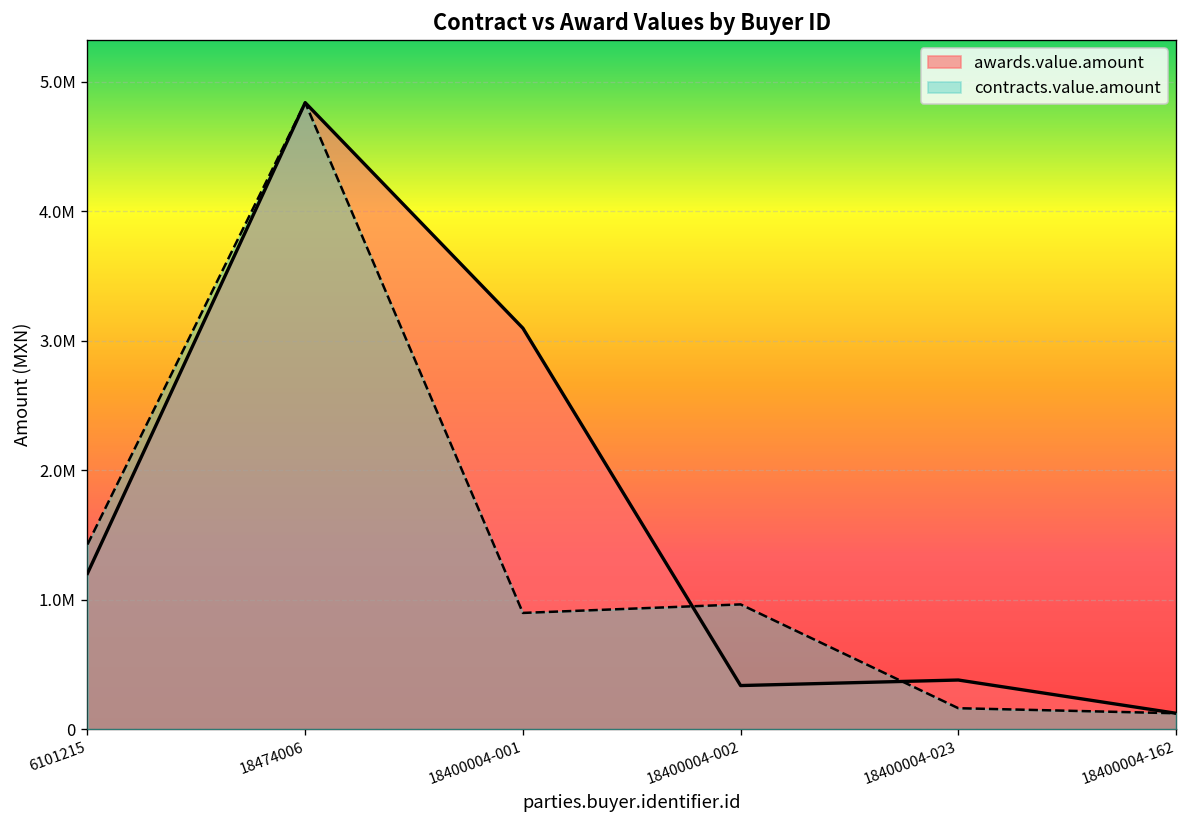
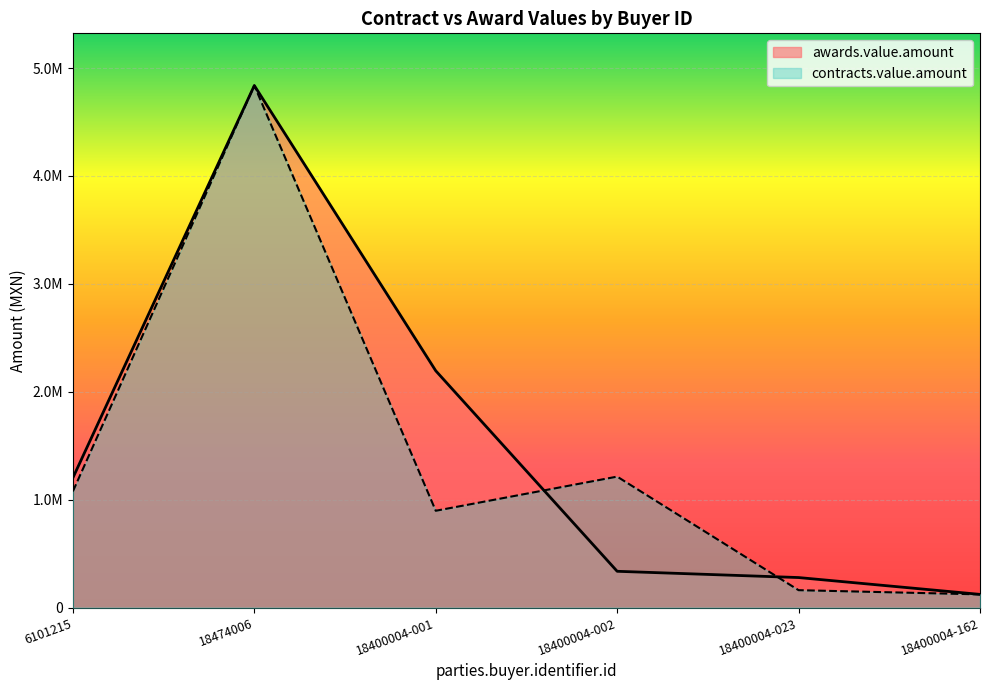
contracts.value.amount, 6101215: 1430000 -> 1080000
awards.value.amount, 18400004-001: 3100000 -> 2190000
contracts.value.amount, 18400004-002: 960000 -> 1210000
awards.value.amount, 18400004-023: 380000 -> 280000
